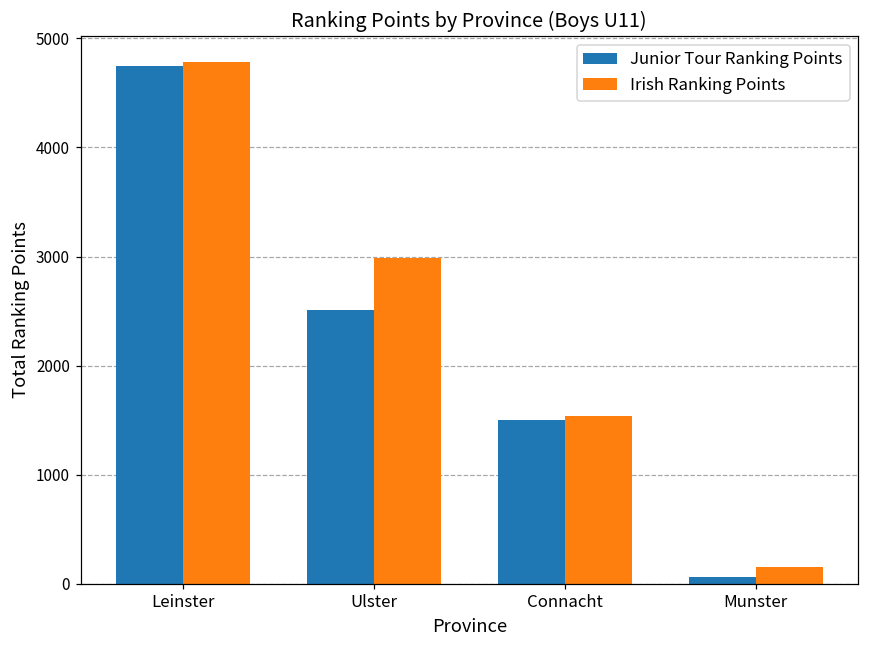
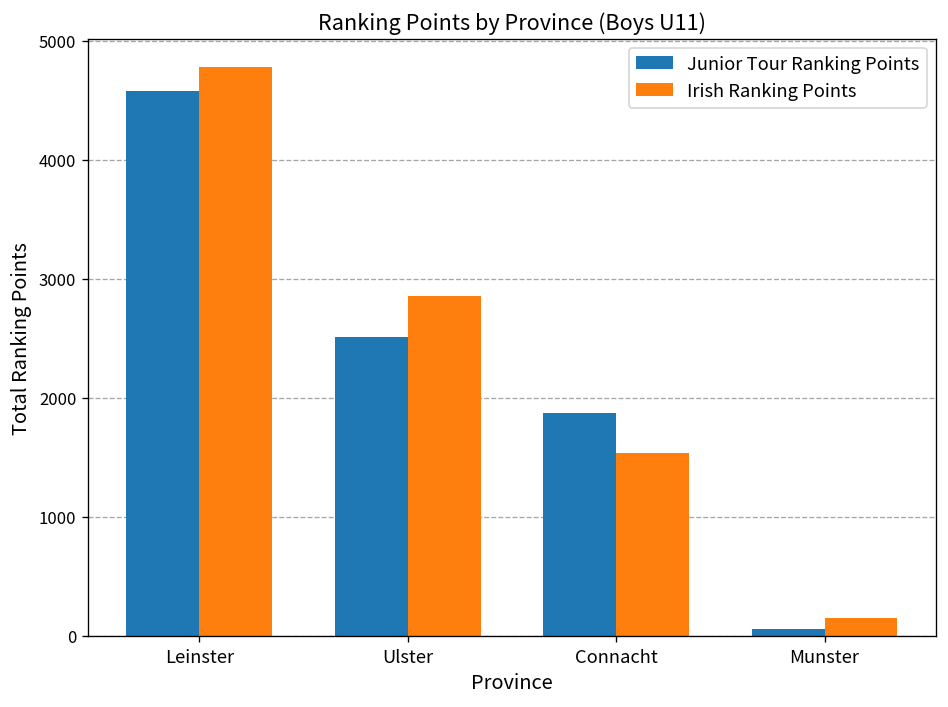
Junior Tour Ranking Points, Leinster: 4700 -> 4600
Irish Ranking Points, Ulster: 3000 -> 2900
Junior Tour Ranking Points, Connacht: 1500 -> 1900
